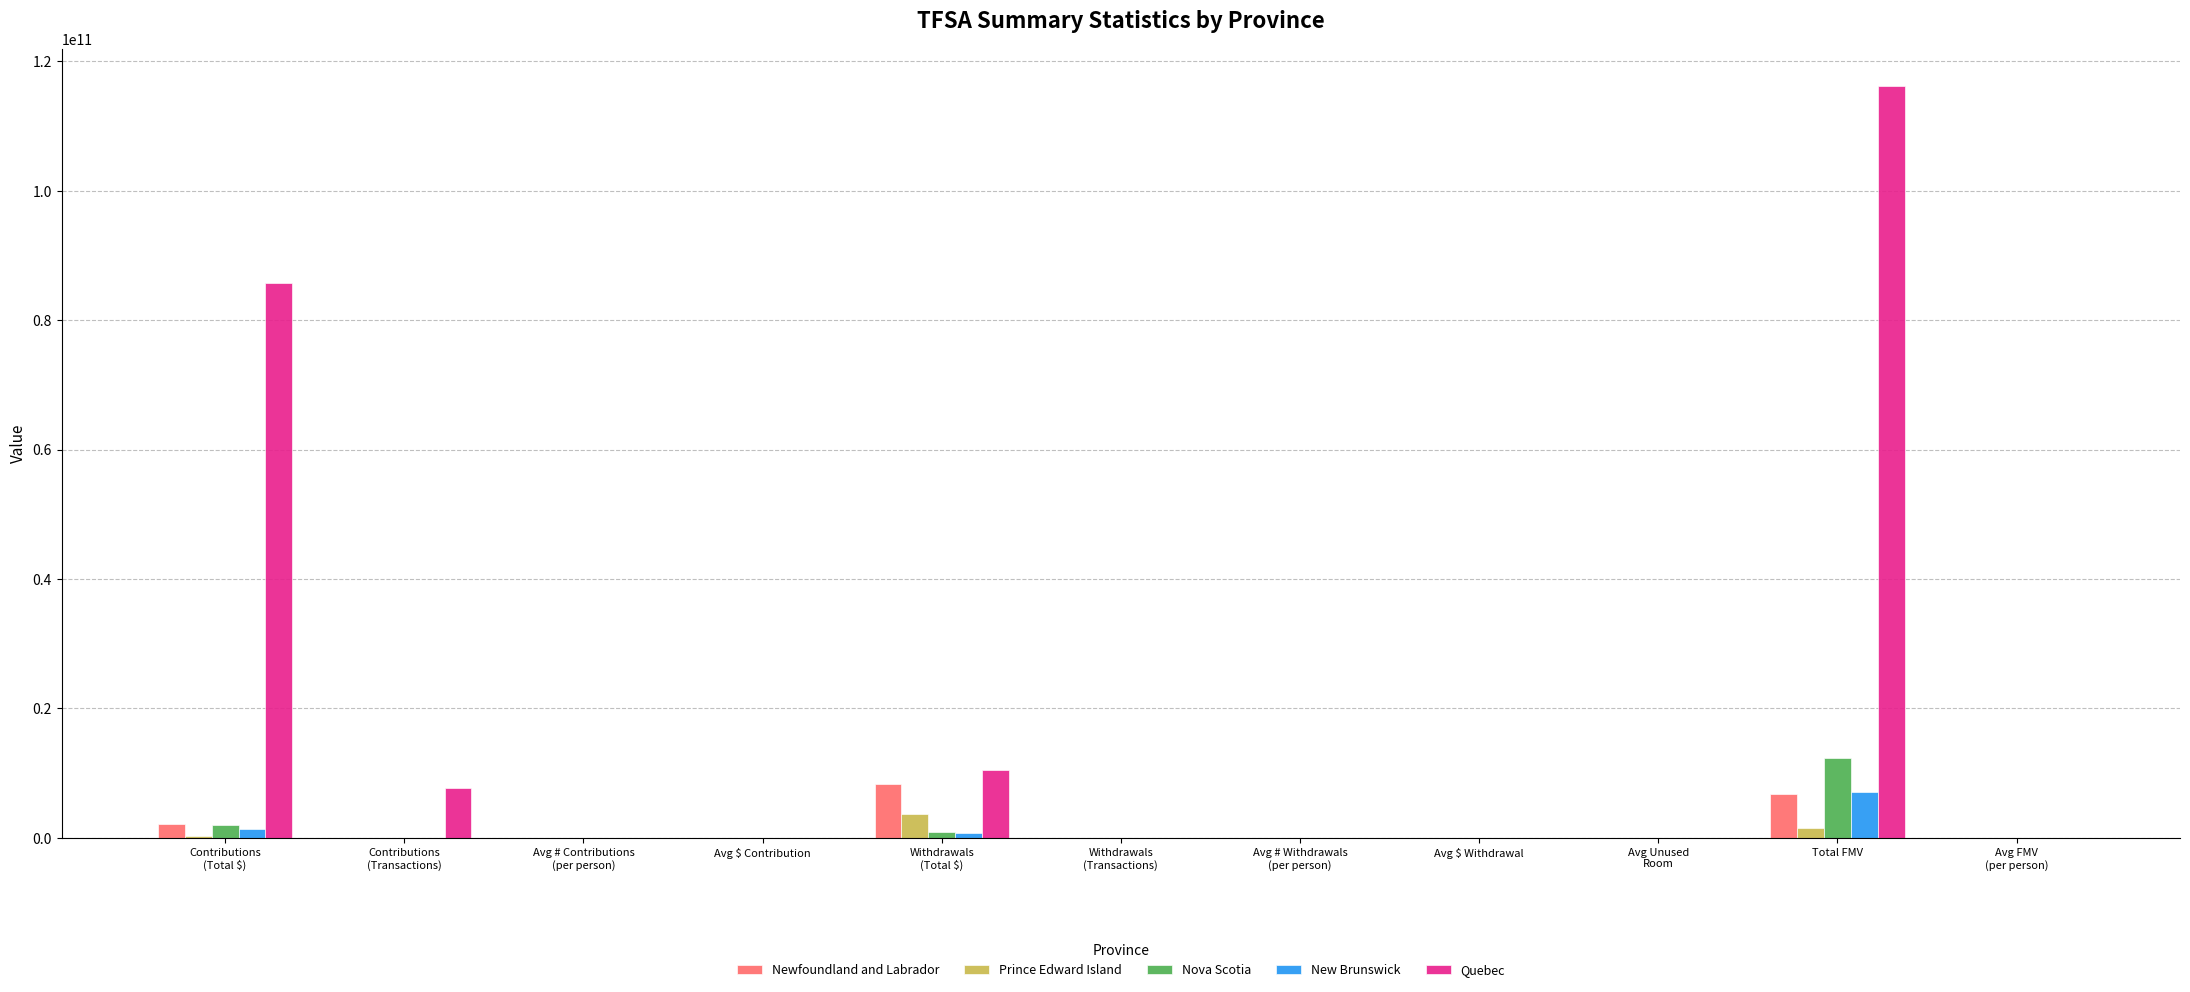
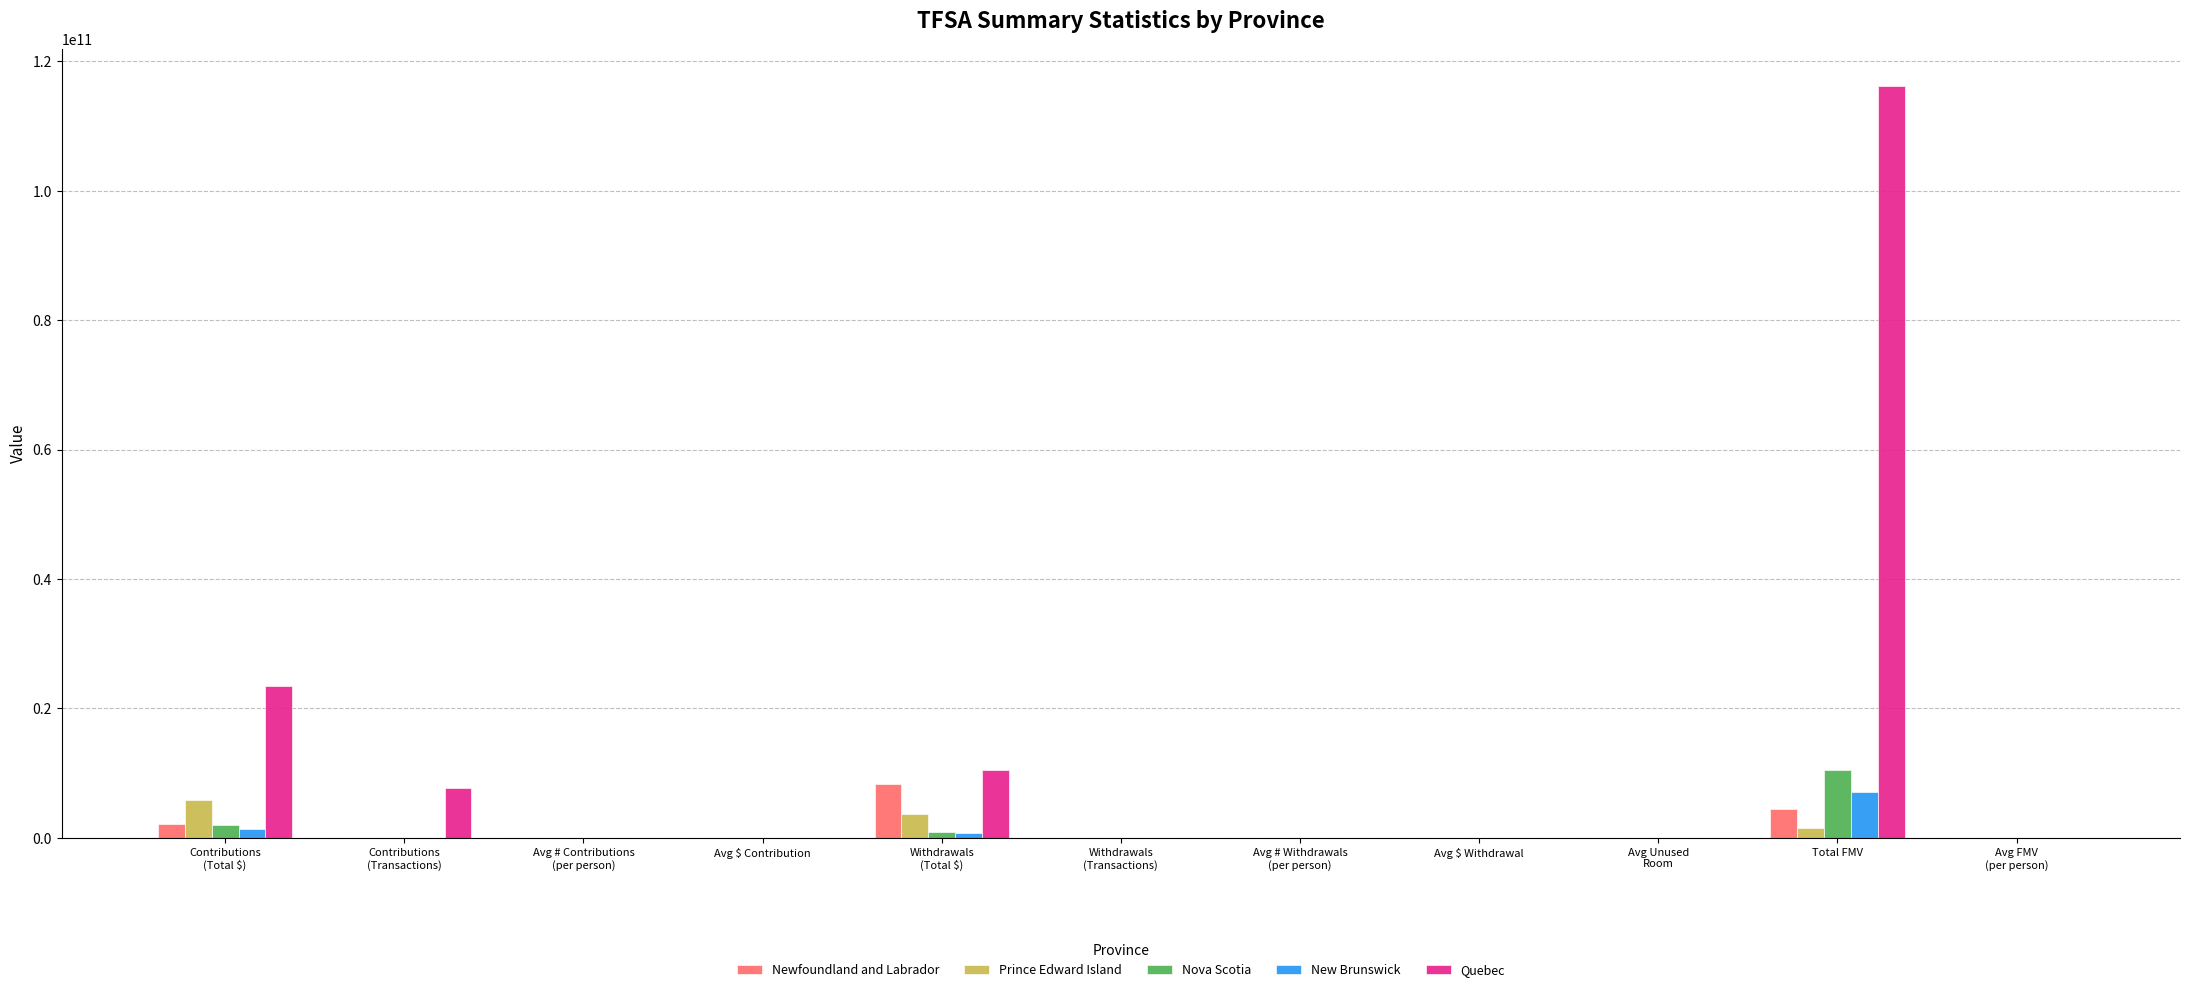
Prince Edward Island, Contributions (Total $): 0 -> 6000000000
Quebec, Contributions (Total $): 86000000000 -> 23000000000
Newfoundland and Labrador, Total FMV: 7000000000 -> 4000000000
Nova Scotia, Total FMV: 12000000000 -> 10000000000
